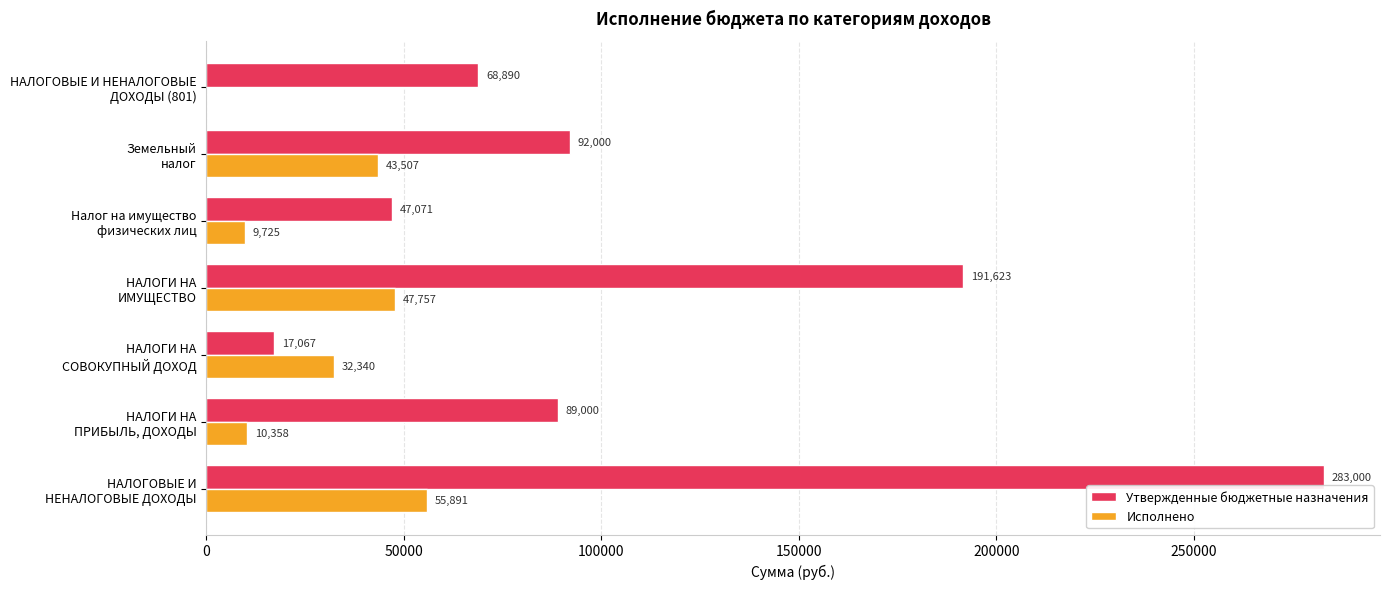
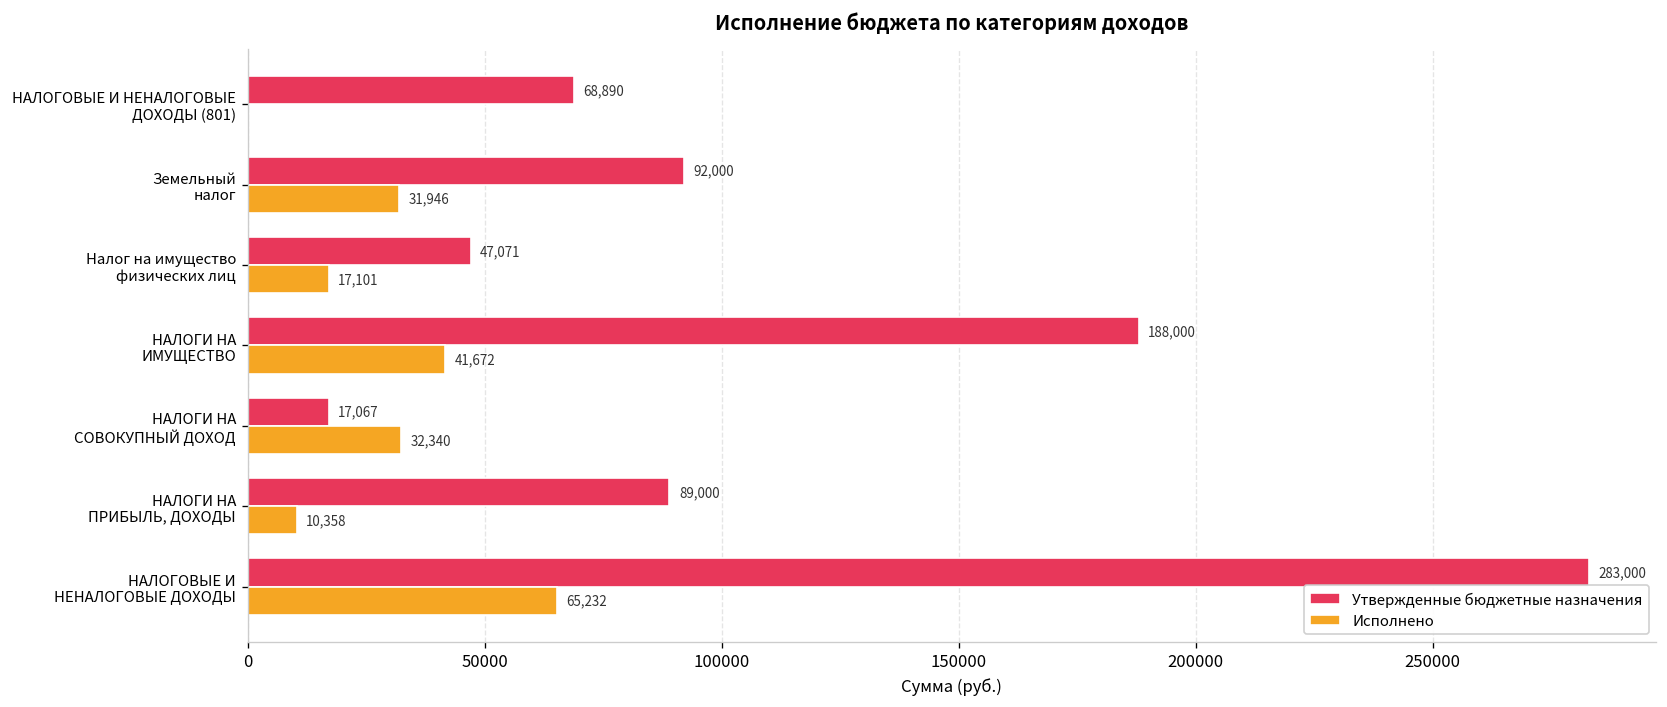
Исполнено, Земельный налог: 43,507 -> 31,946
Исполнено, Налог на имущество физических лиц: 9,725 -> 17,101
Утвержденные бюджетные назначения, НАЛОГИ НА ИМУЩЕСТВО: 191,623 -> 188,000
Исполнено, НАЛОГИ НА ИМУЩЕСТВО: 47,757 -> 41,672
Исполнено, НАЛОГОВЫЕ И НЕНАЛОГОВЫЕ ДОХОДЫ: 55,891 -> 65,232
